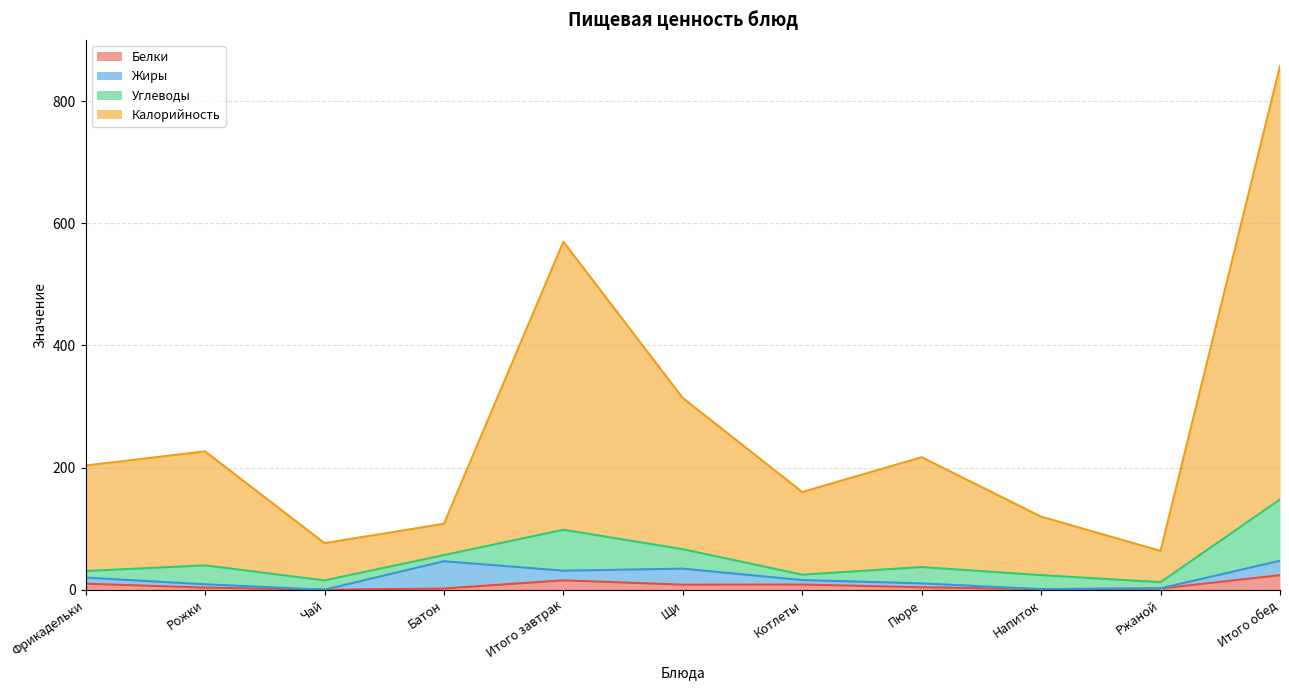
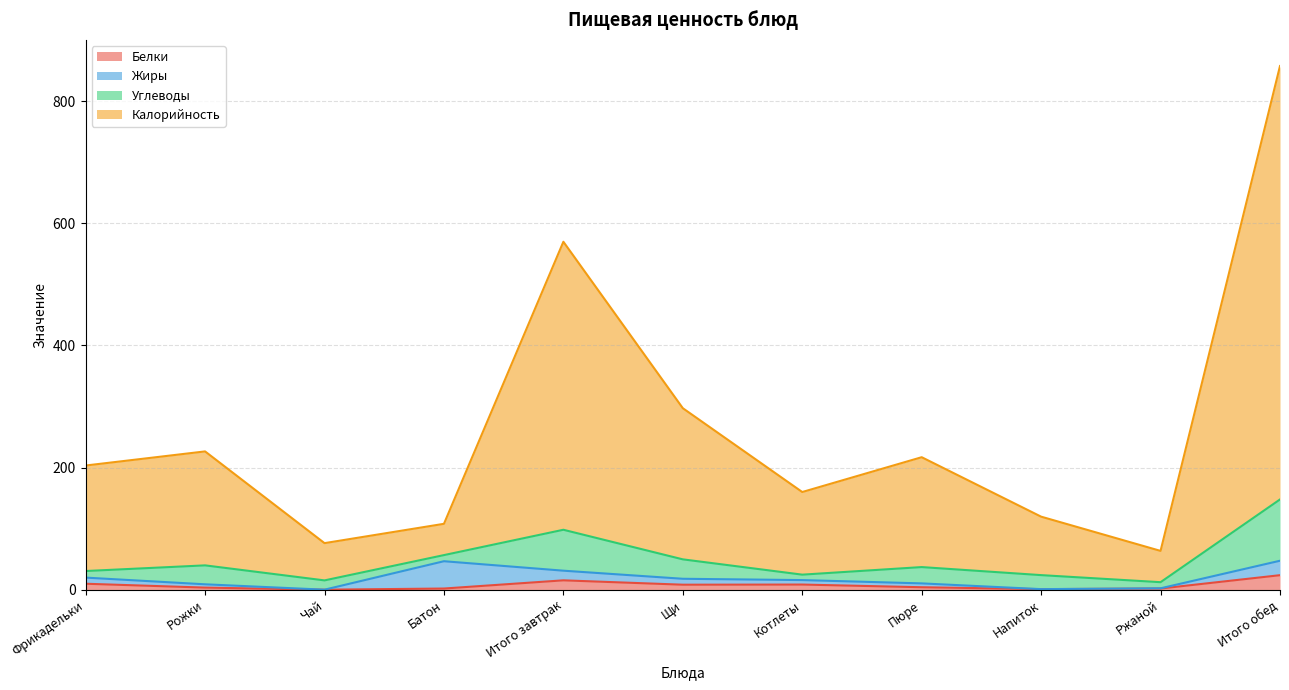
Жиры, Щи: 30 -> 10
